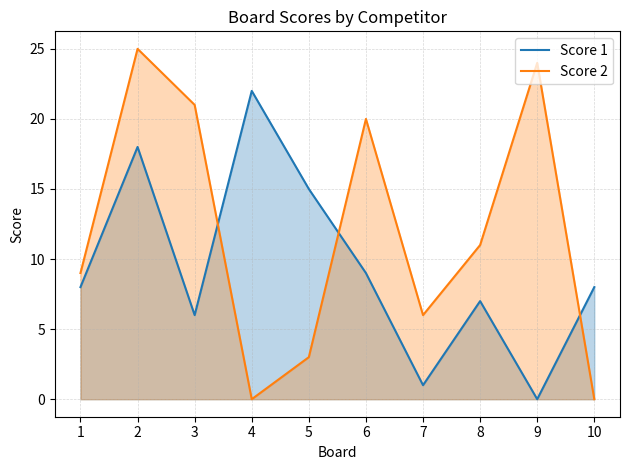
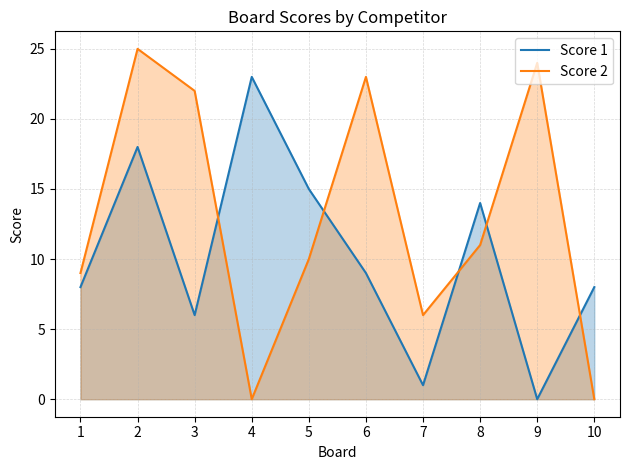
Score 2, 3: 21 -> 22
Score 1, 4: 22 -> 23
Score 2, 5: 3 -> 10
Score 2, 6: 20 -> 23
Score 1, 8: 7 -> 14
